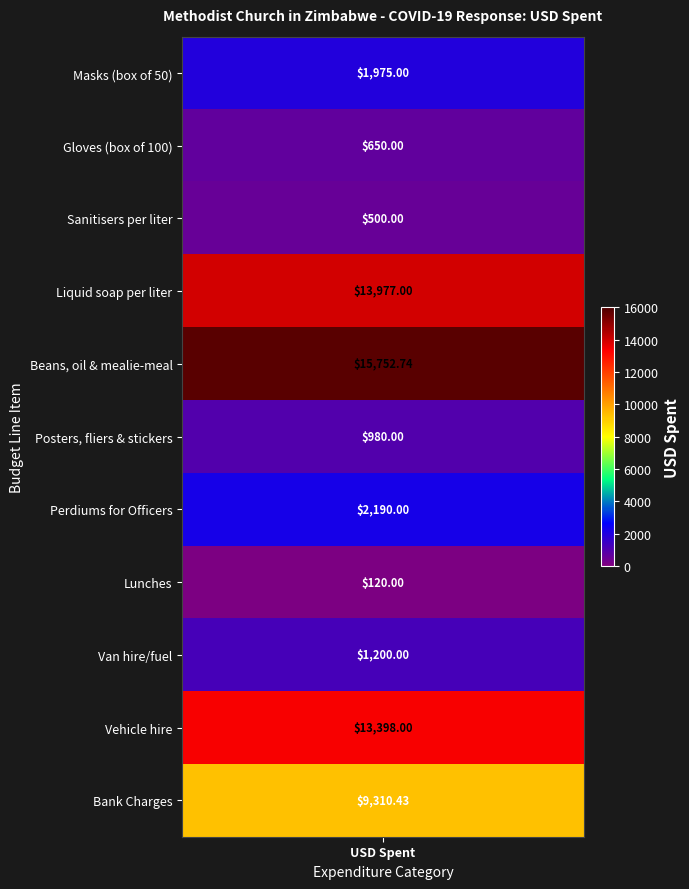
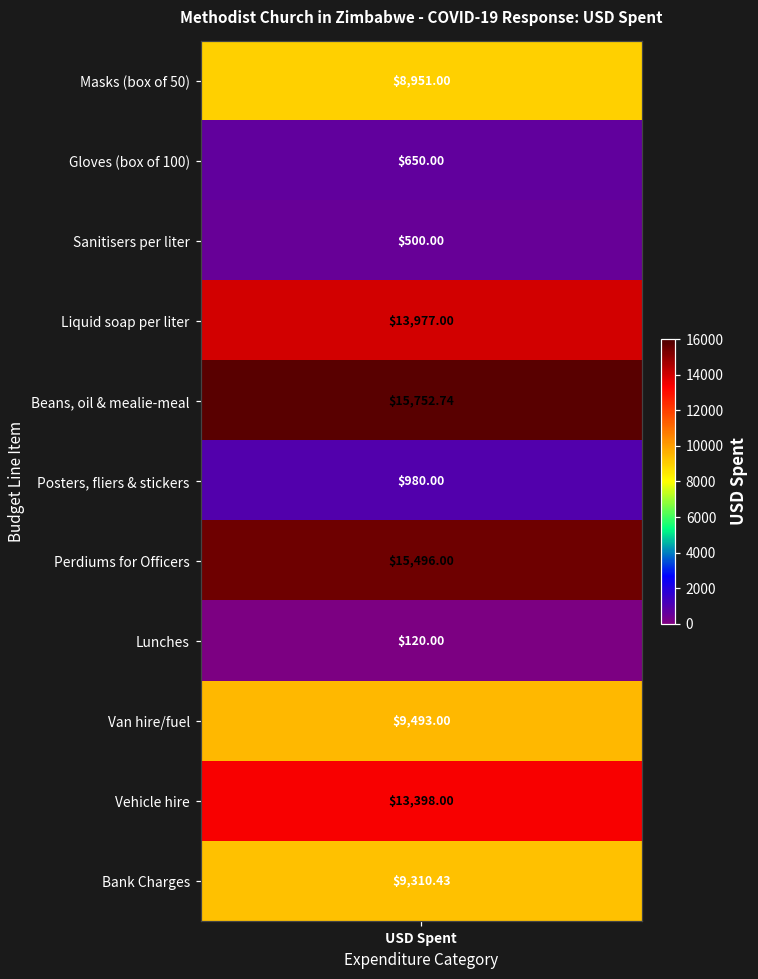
Masks (box of 50), USD Spent: $1,975.00 -> $8,951.00
Perdiums for Officers, USD Spent: $2,190.00 -> $15,496.00
Van hire/fuel, USD Spent: $1,200.00 -> $9,493.00
